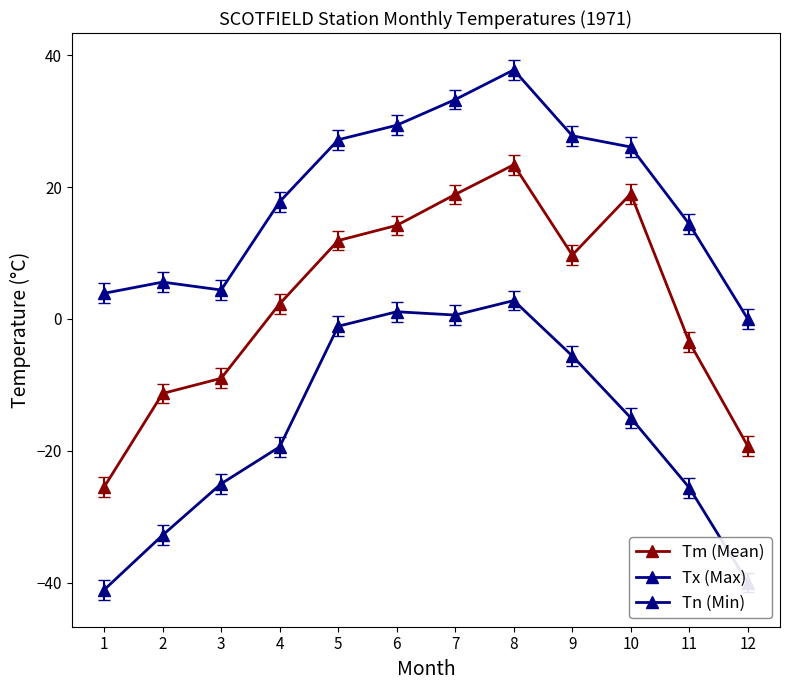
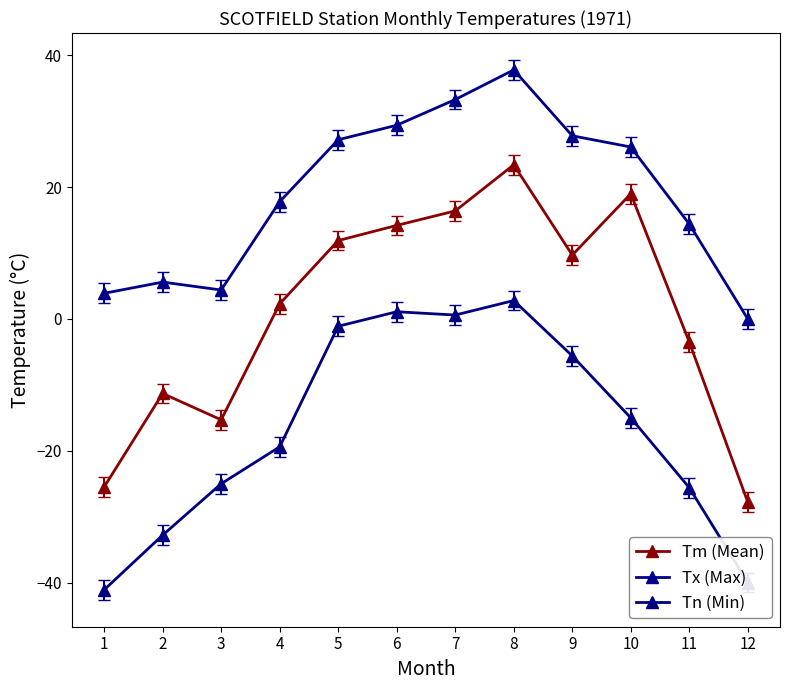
Tm (Mean), 3: -9 -> -15
Tm (Mean), 7: 19 -> 16
Tm (Mean), 12: -19 -> -28
